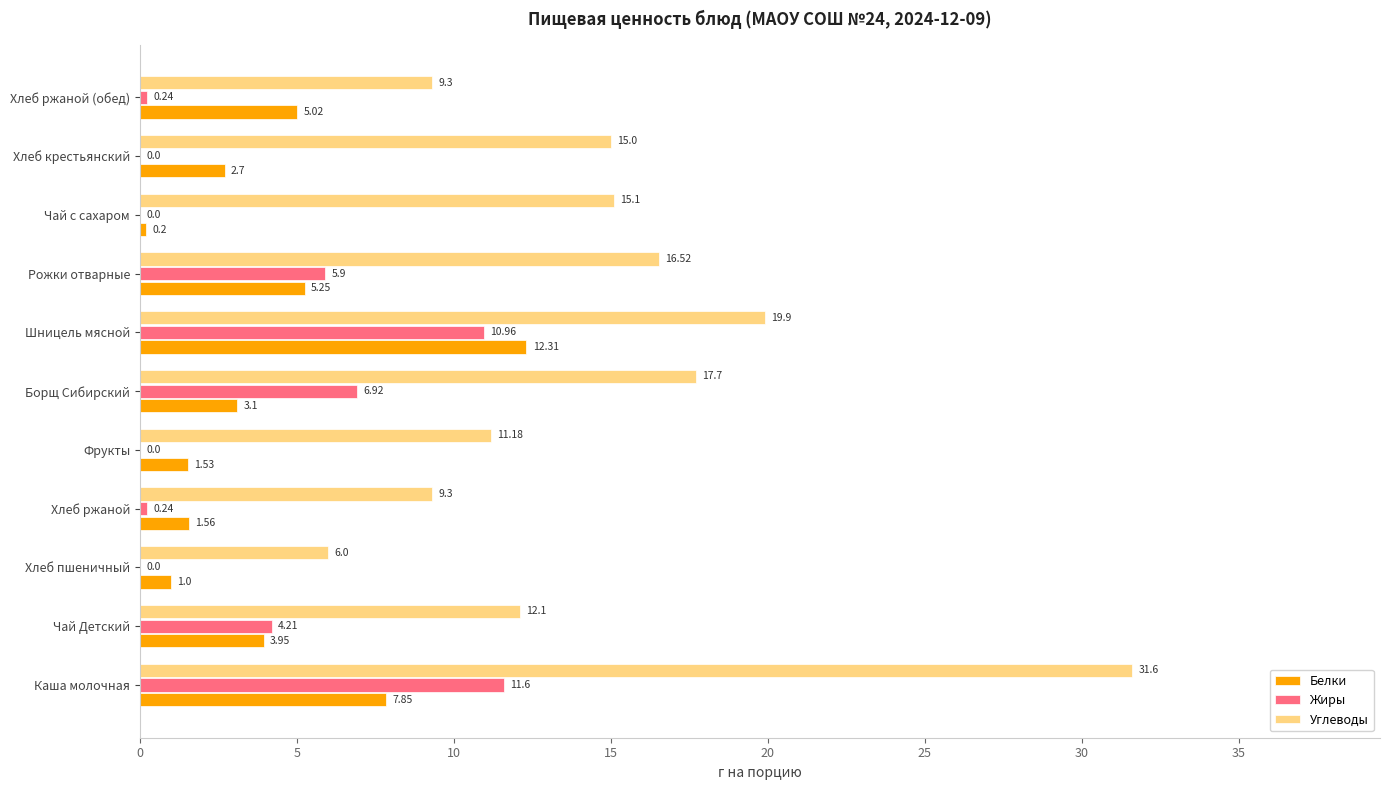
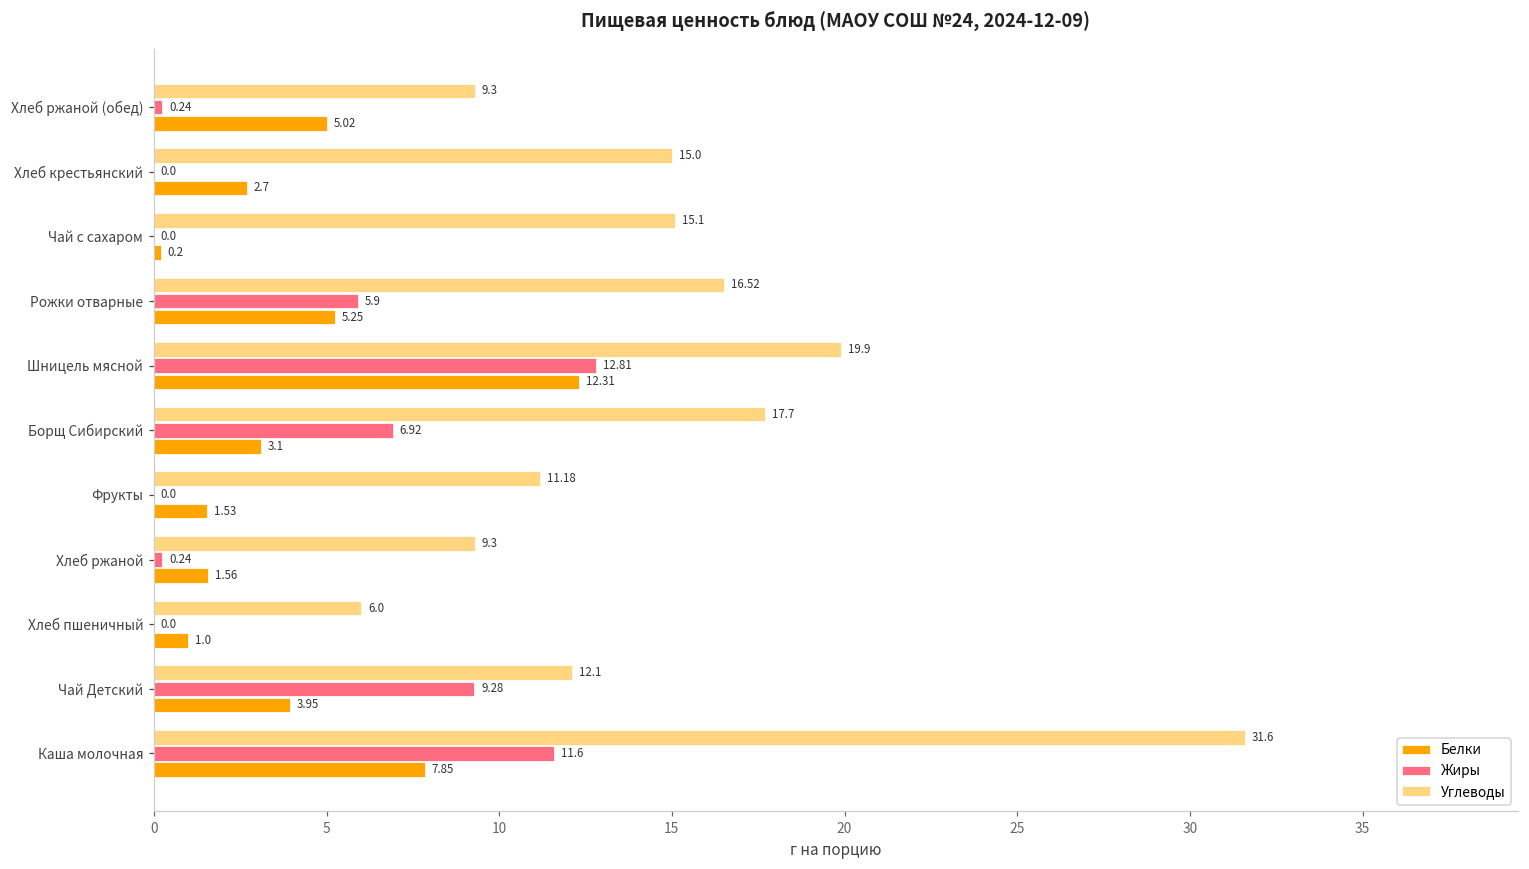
Жиры, Шницель мясной: 10.96 -> 12.81
Жиры, Чай Детский: 4.21 -> 9.28
